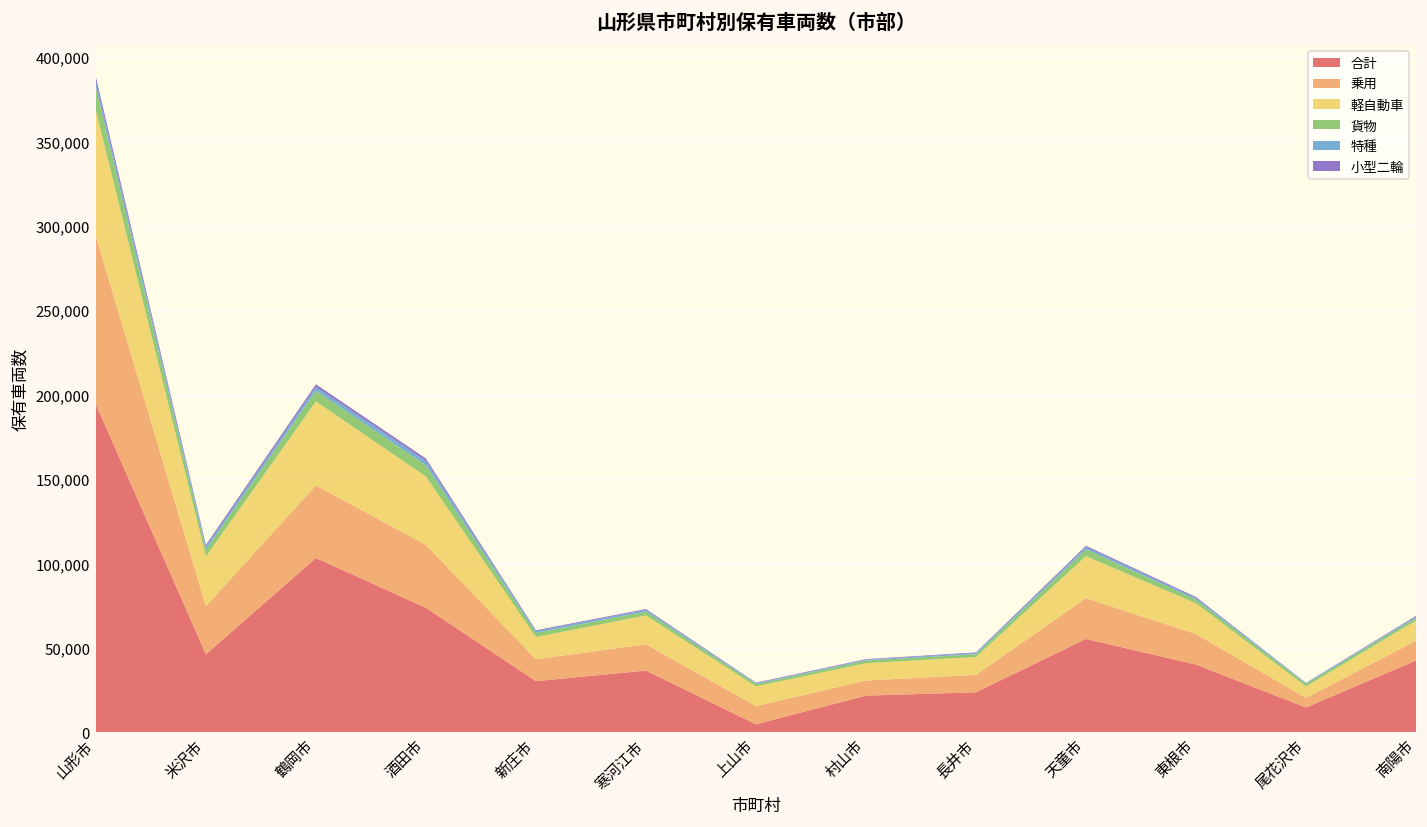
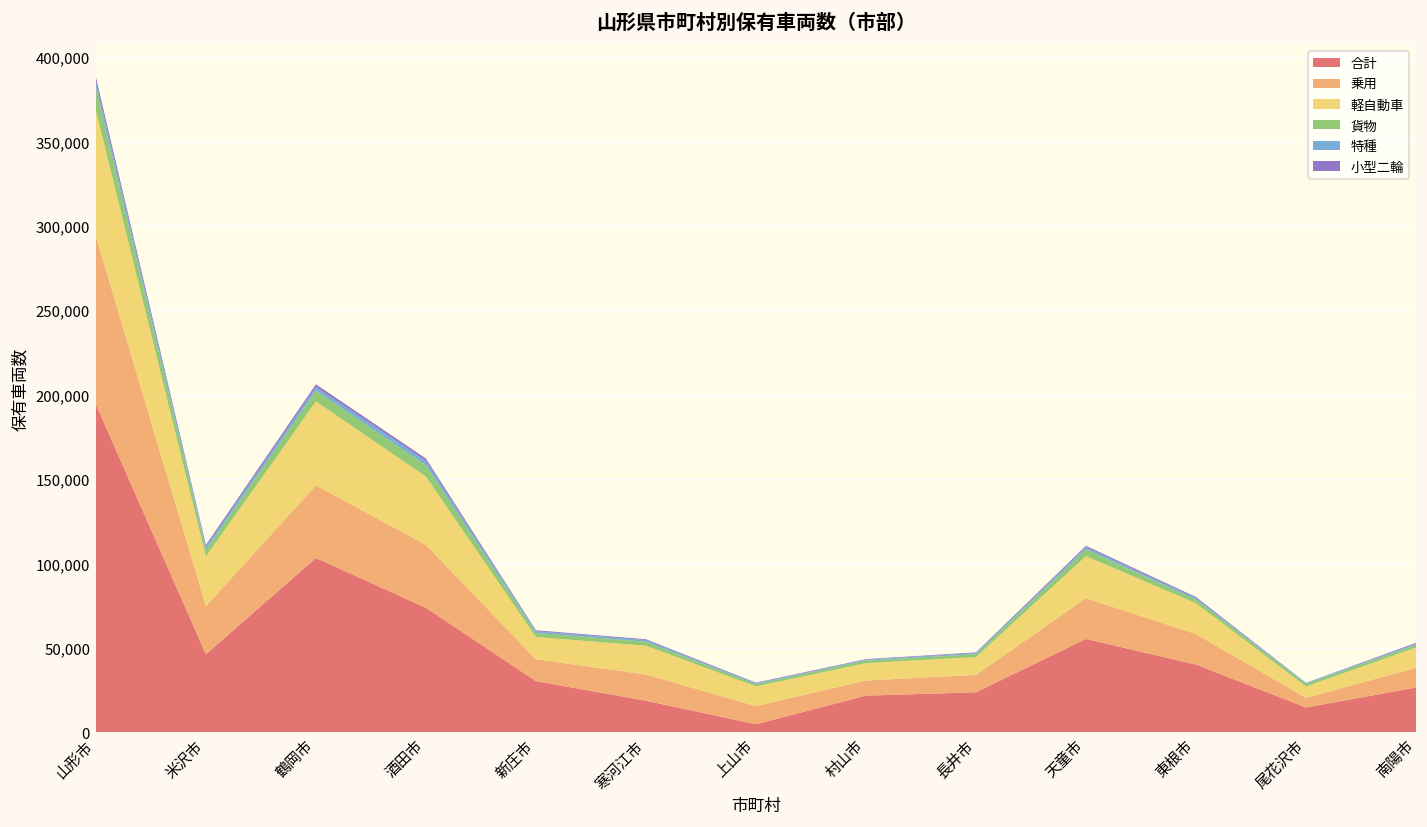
合計, 寒河江市: 37,000 -> 19,000
合計, 南陽市: 42,000 -> 26,000
